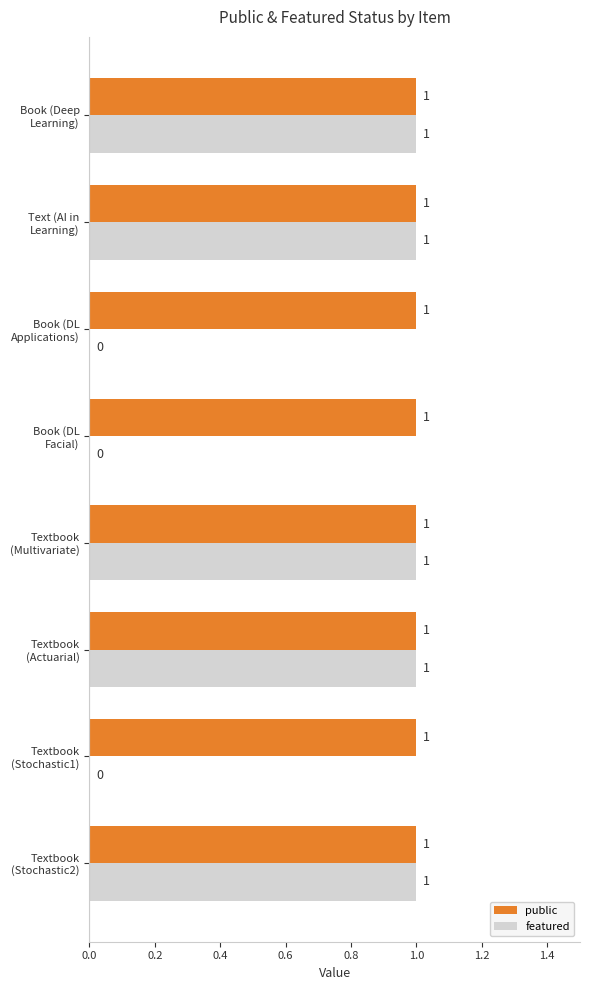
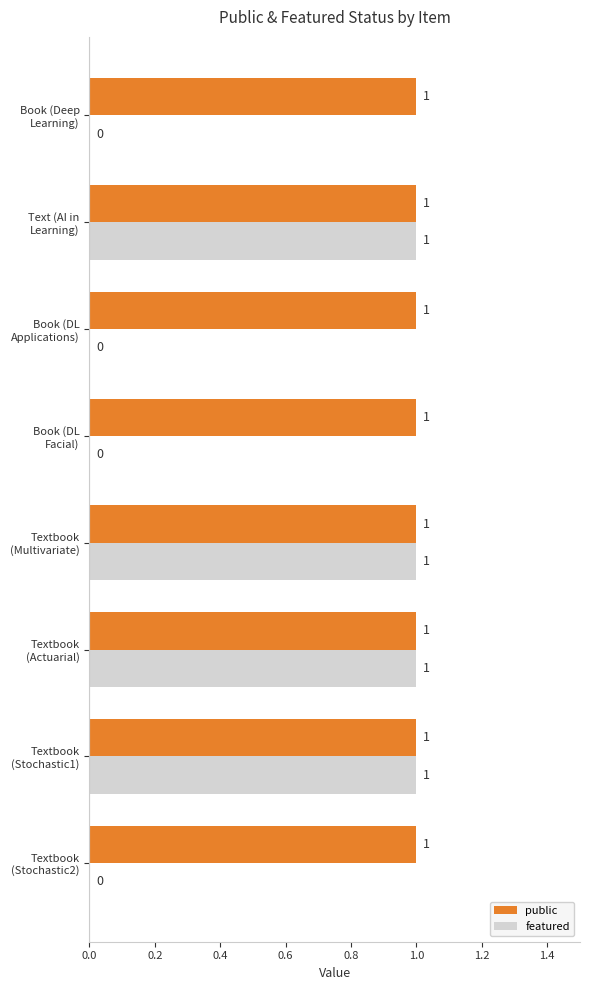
featured, Book (Deep Learning): 1 -> 0
featured, Textbook (Stochastic1): 0 -> 1
featured, Textbook (Stochastic2): 1 -> 0
